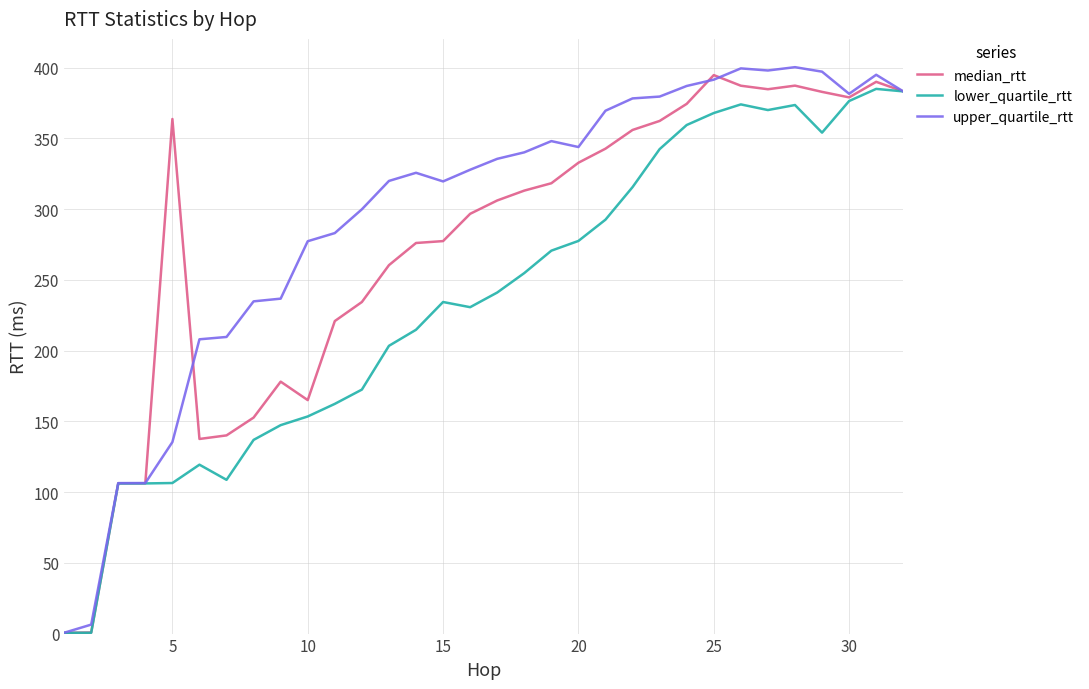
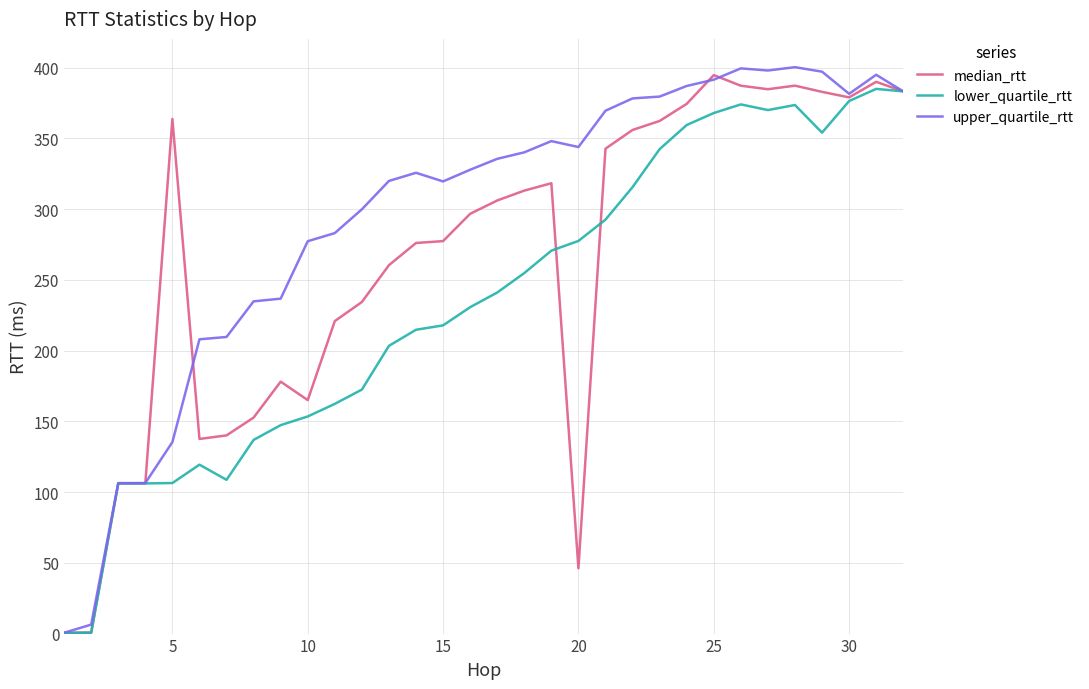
lower_quartile_rtt, 15: 234 -> 218
median_rtt, 20: 333 -> 46
